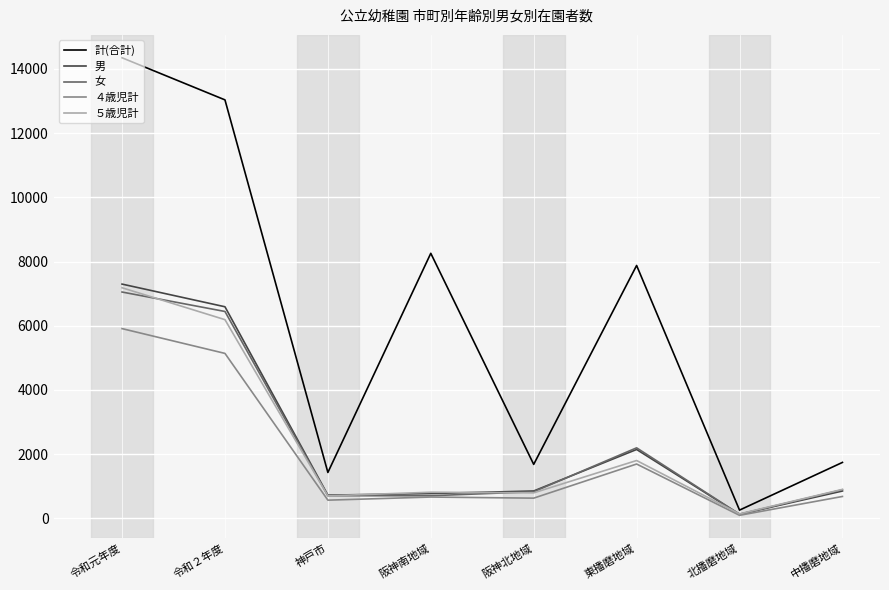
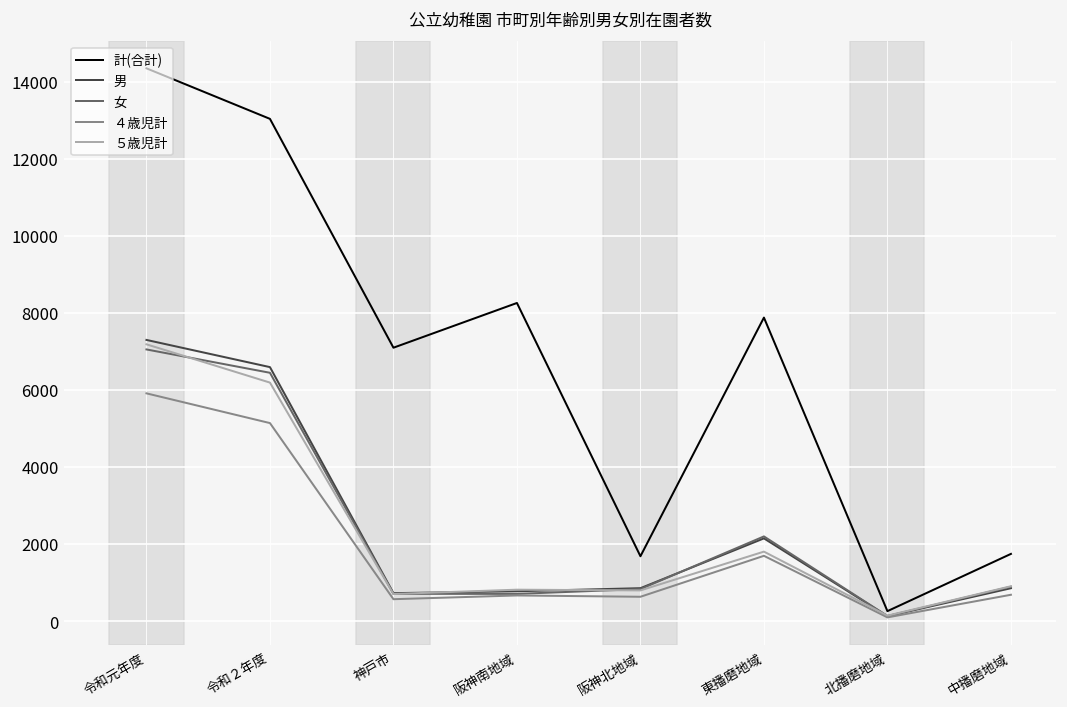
計(合計), 神戸市: 1400 -> 7100
